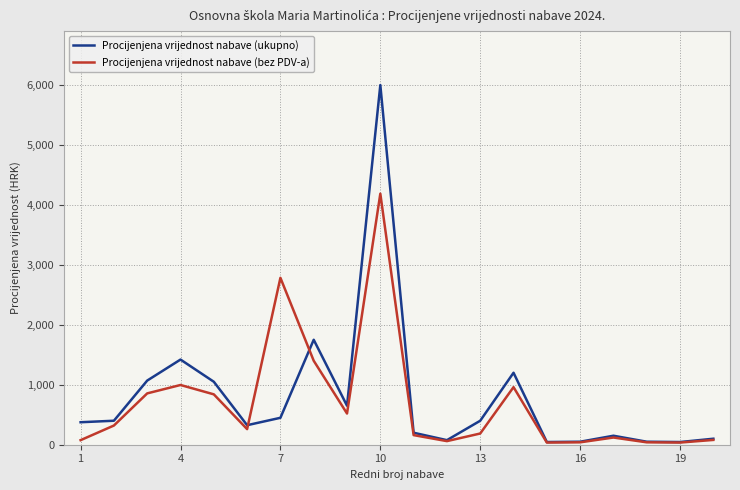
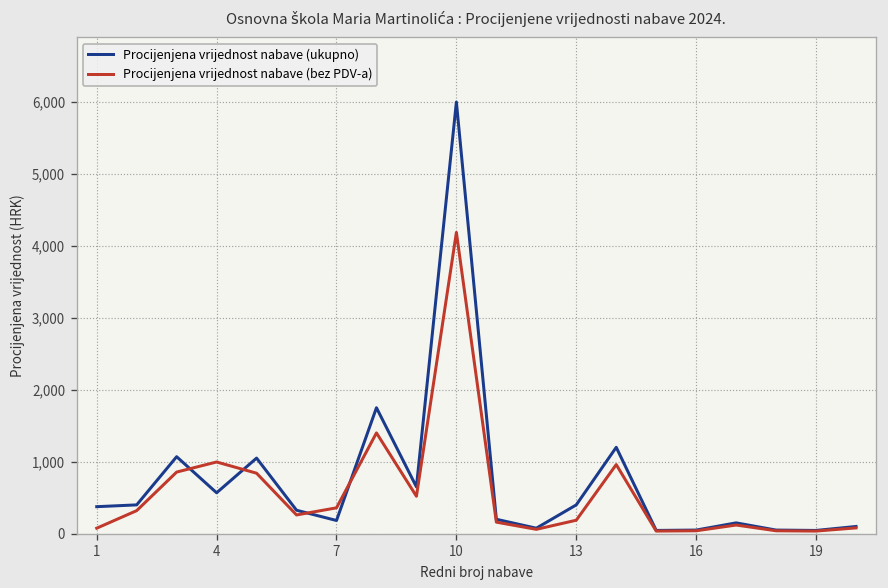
Procijenjena vrijednost nabave (ukupno), 4: 1,400 -> 600
Procijenjena vrijednost nabave (ukupno), 7: 400 -> 200
Procijenjena vrijednost nabave (bez PDV-a), 7: 2,800 -> 400
